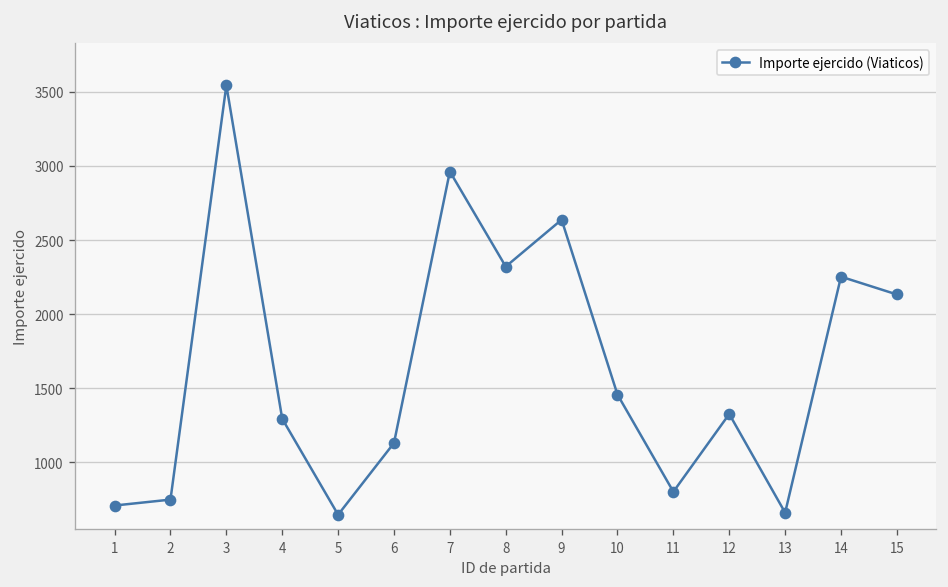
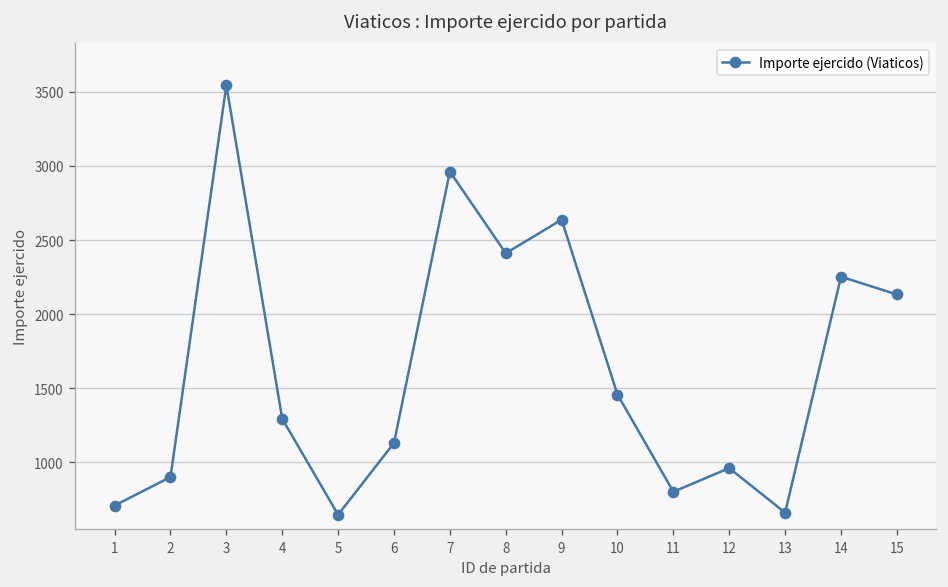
Importe ejercido (Viaticos), 2: 750 -> 900
Importe ejercido (Viaticos), 8: 2320 -> 2410
Importe ejercido (Viaticos), 12: 1330 -> 960
